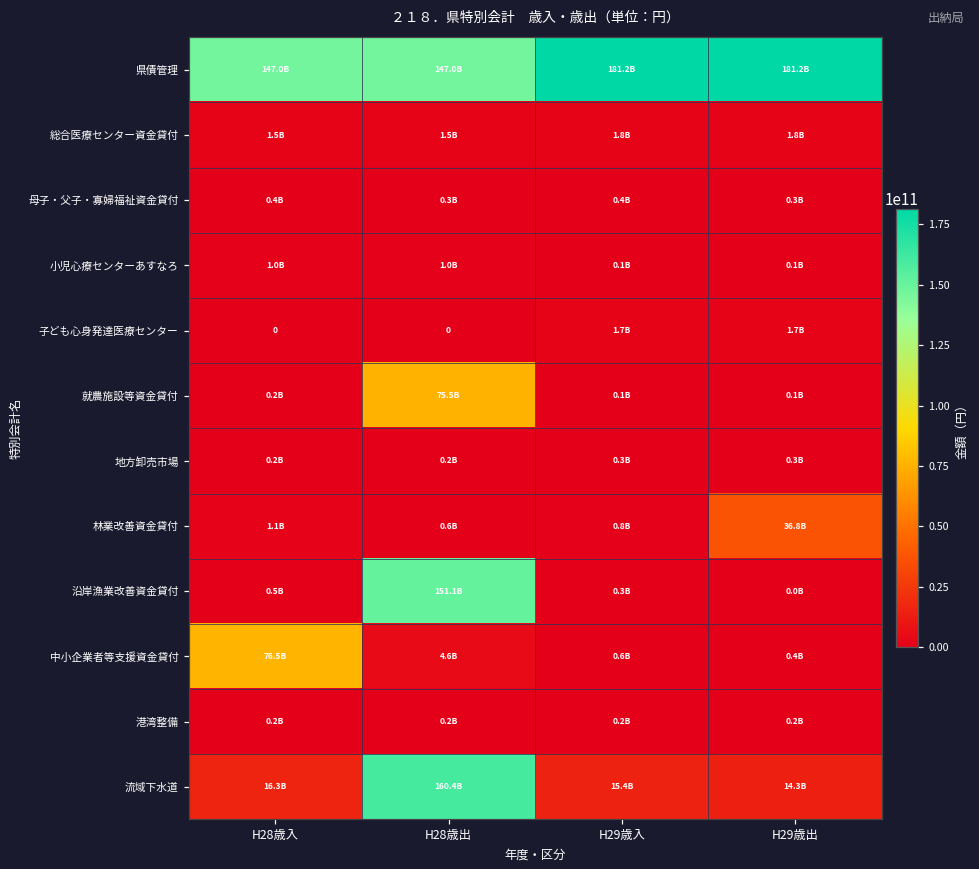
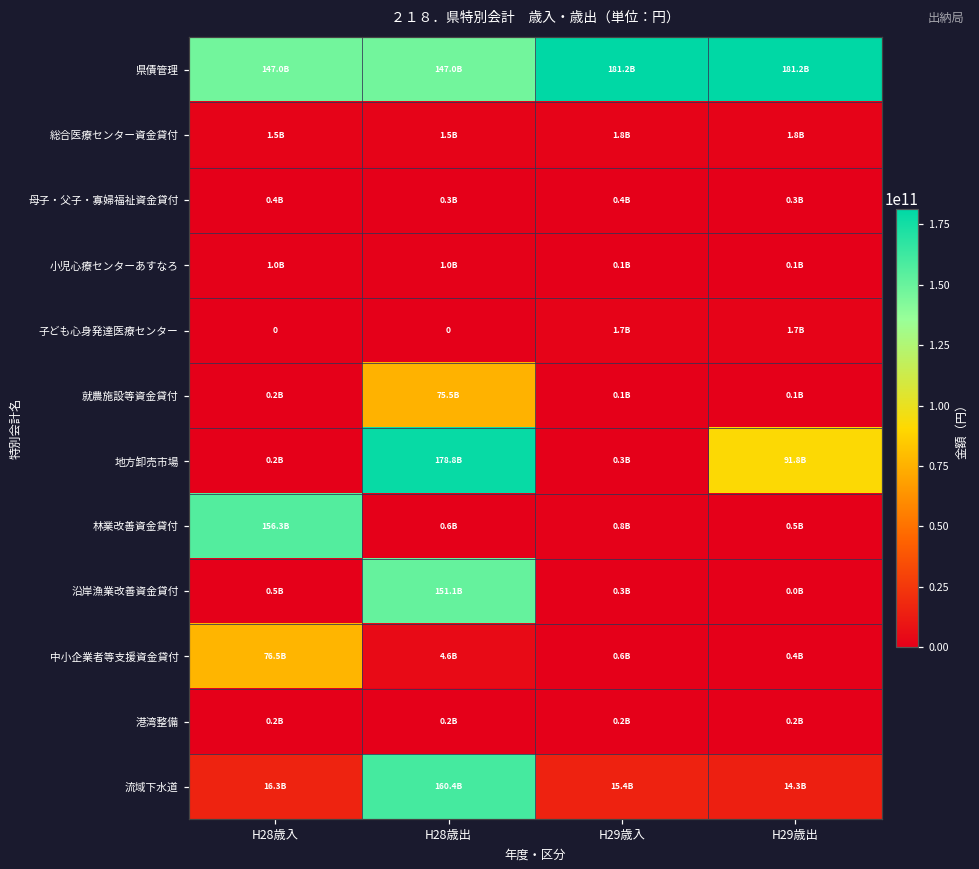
地方卸売市場, H28歳出: 0.2B -> 178.8B
地方卸売市場, H29歳出: 0.3B -> 91.8B
林業改善資金貸付, H28歳入: 1.1B -> 156.3B
林業改善資金貸付, H29歳出: 36.8B -> 0.5B
